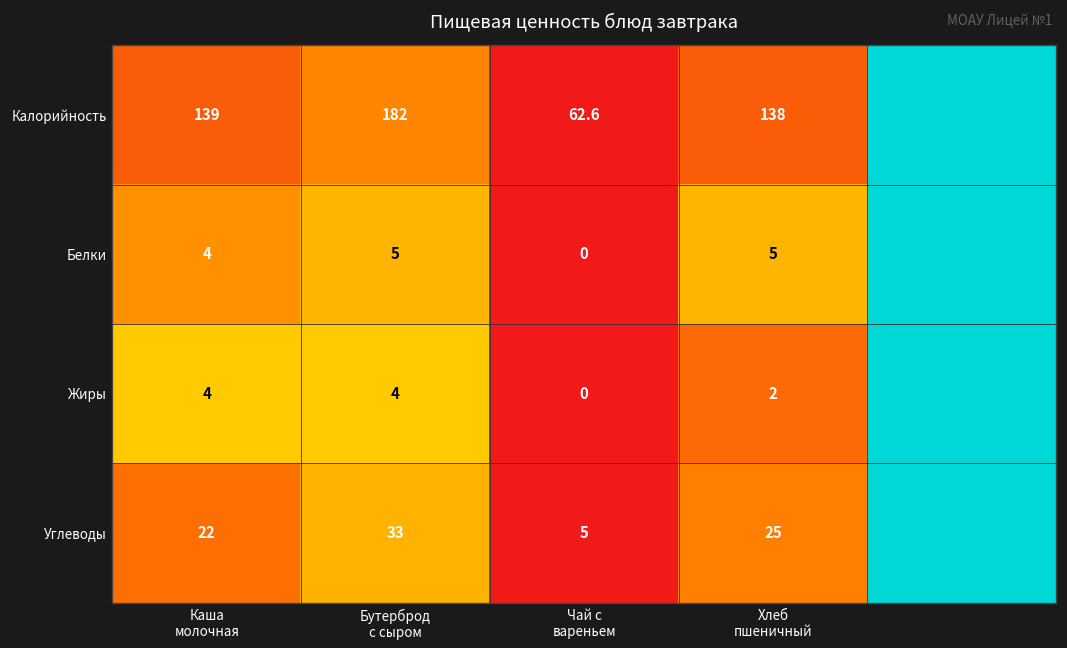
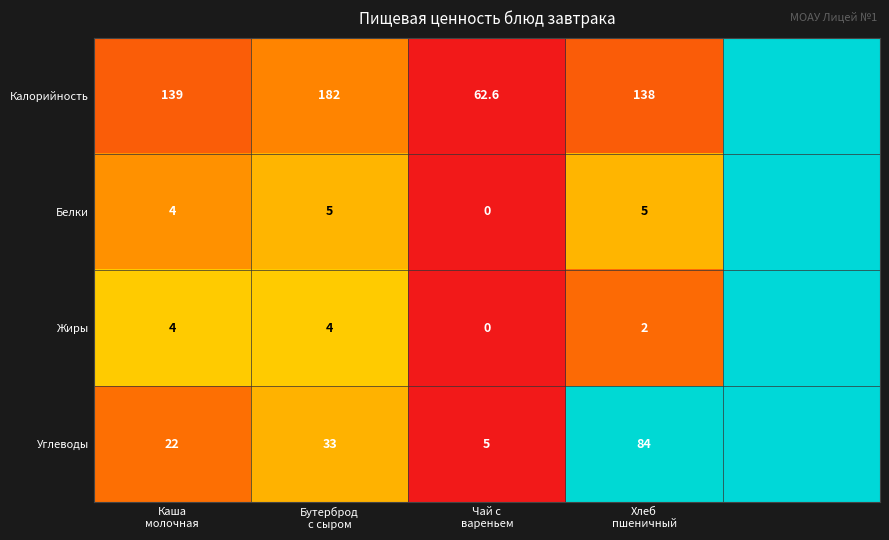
Углеводы, Хлеб пшеничный: 25 -> 84
